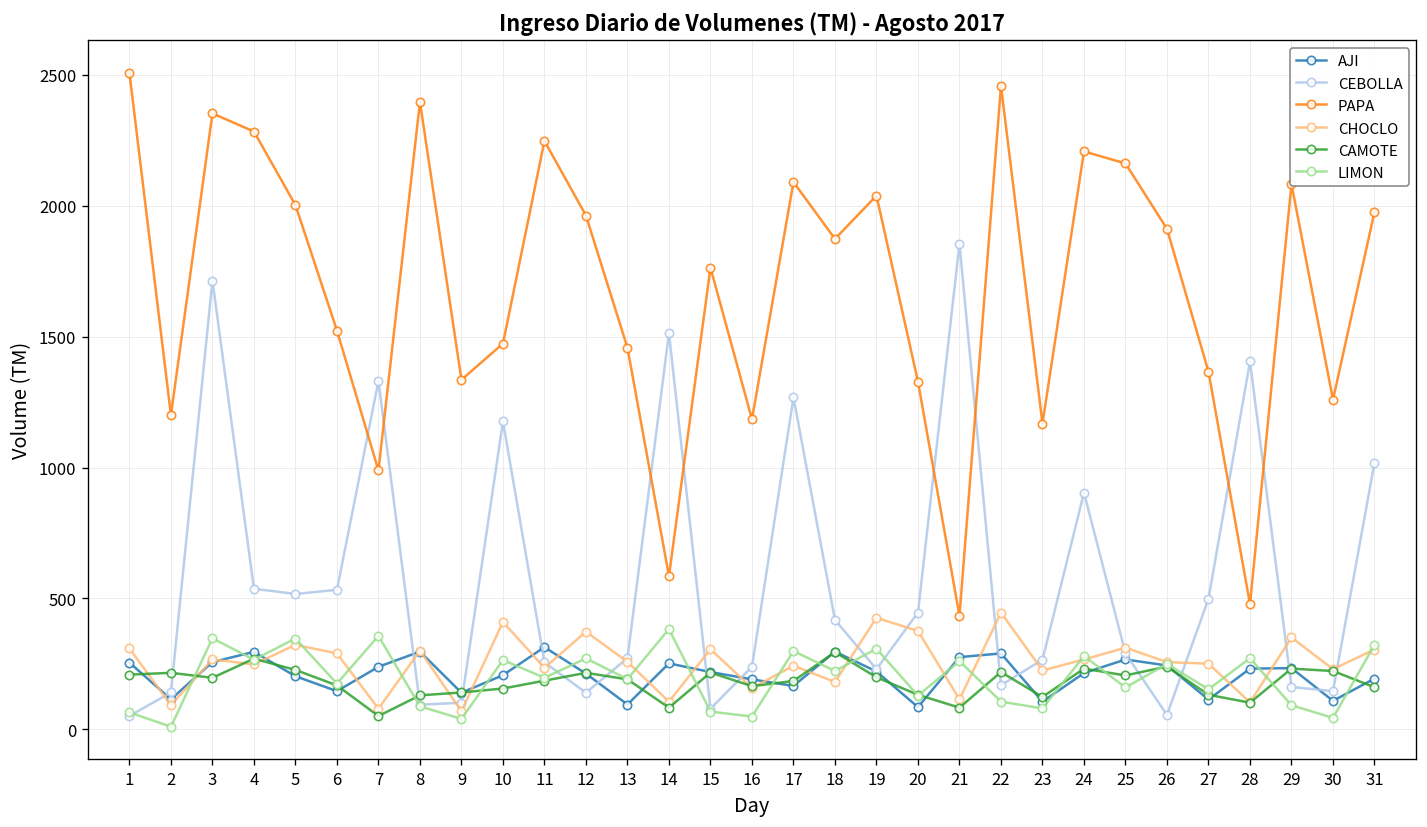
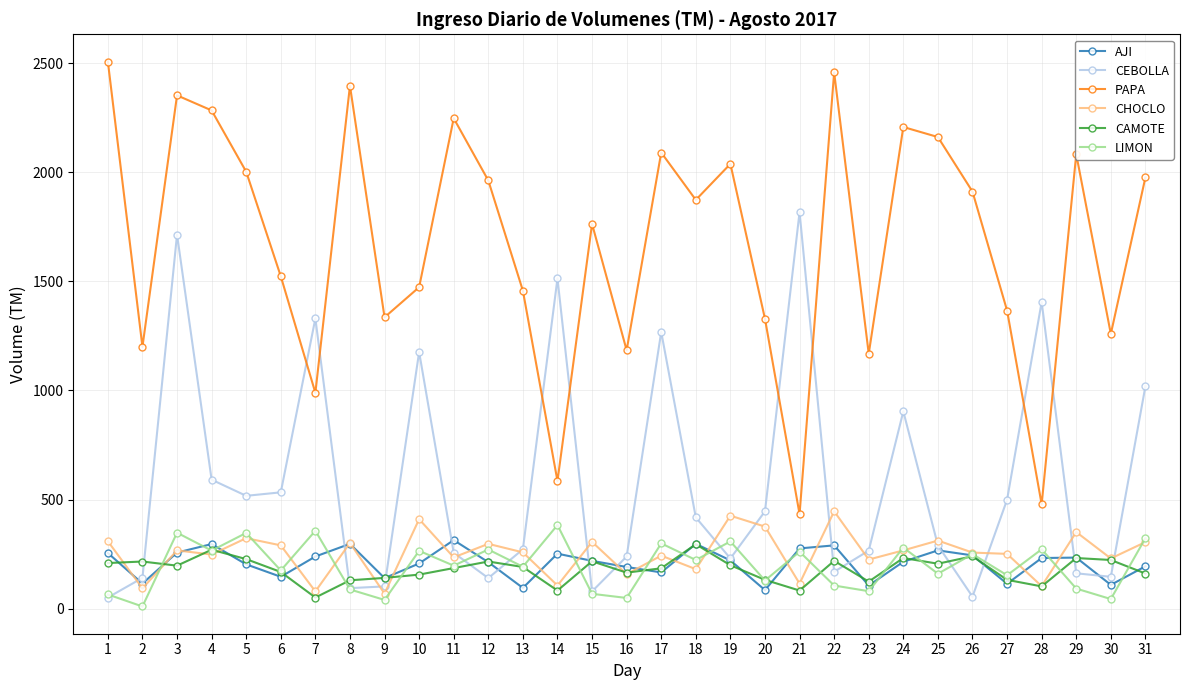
CEBOLLA, 4: 540 -> 590
CHOCLO, 12: 370 -> 300
CEBOLLA, 21: 1850 -> 1820
